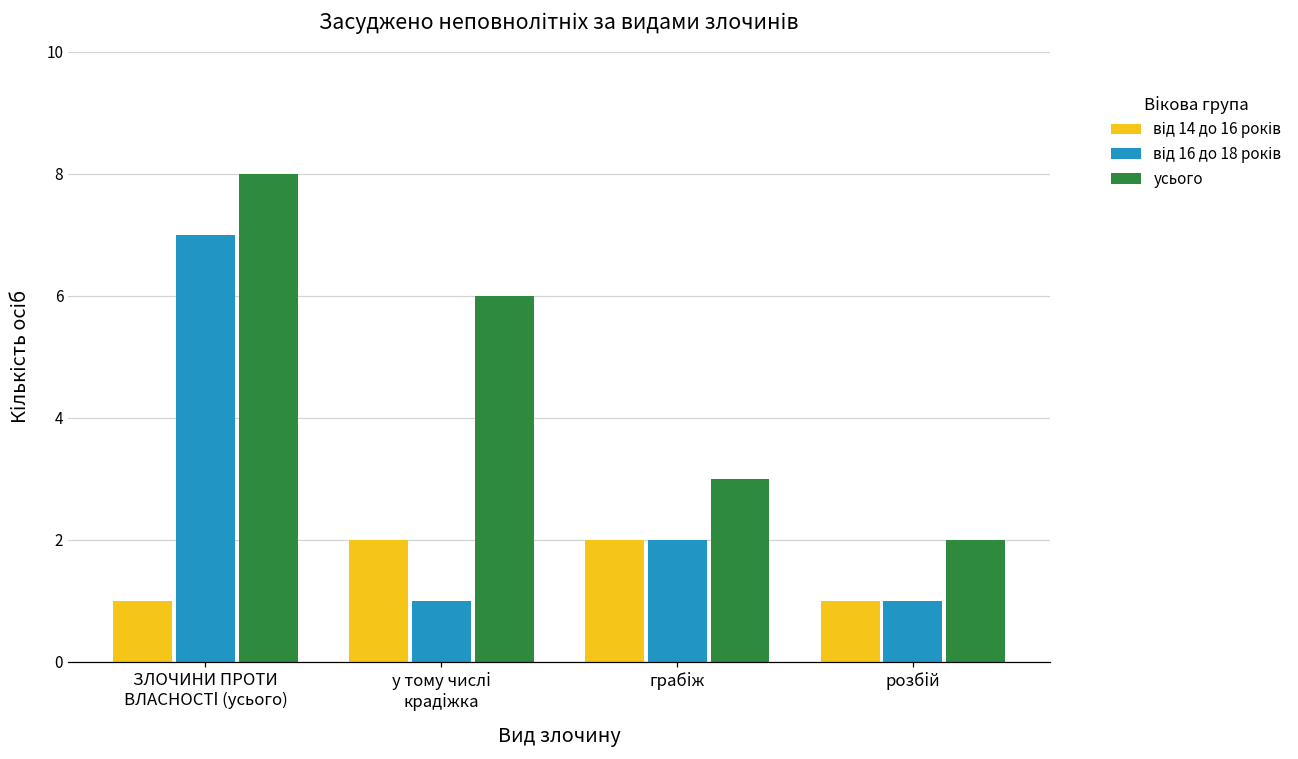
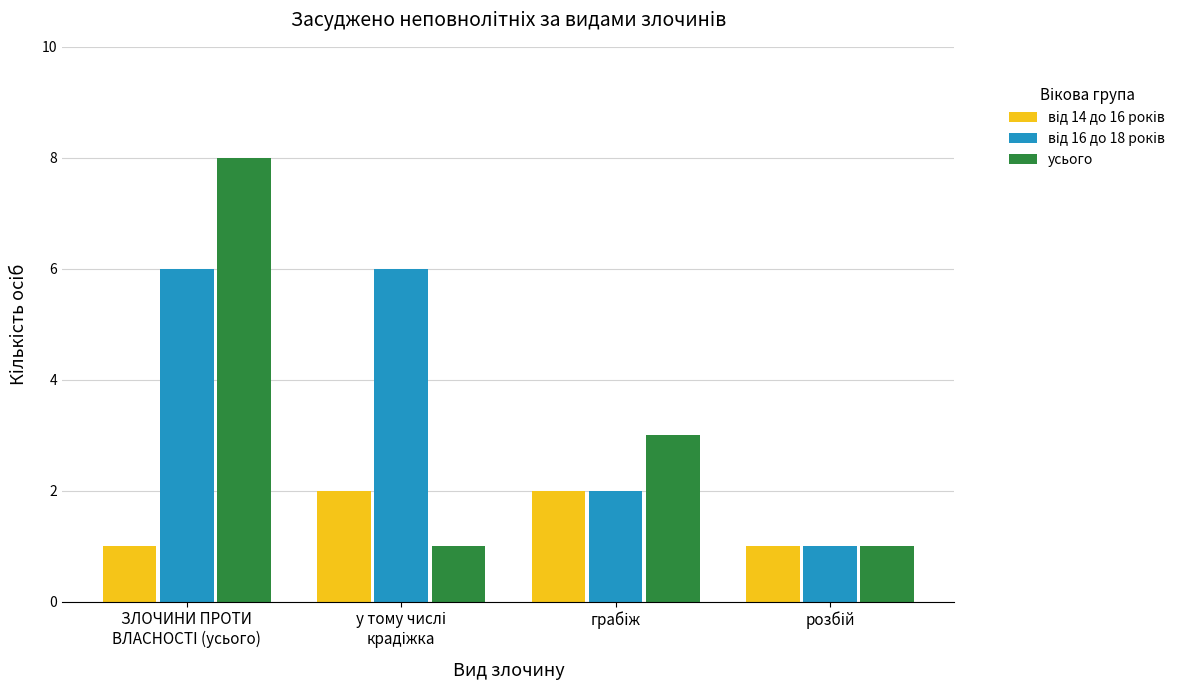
від 16 до 18 років, ЗЛОЧИНИ ПРОТИ ВЛАСНОСТІ (усього): 7 -> 6
від 16 до 18 років, у тому числі крадіжка: 1 -> 6
усього, у тому числі крадіжка: 6 -> 1
усього, розбій: 2 -> 1
